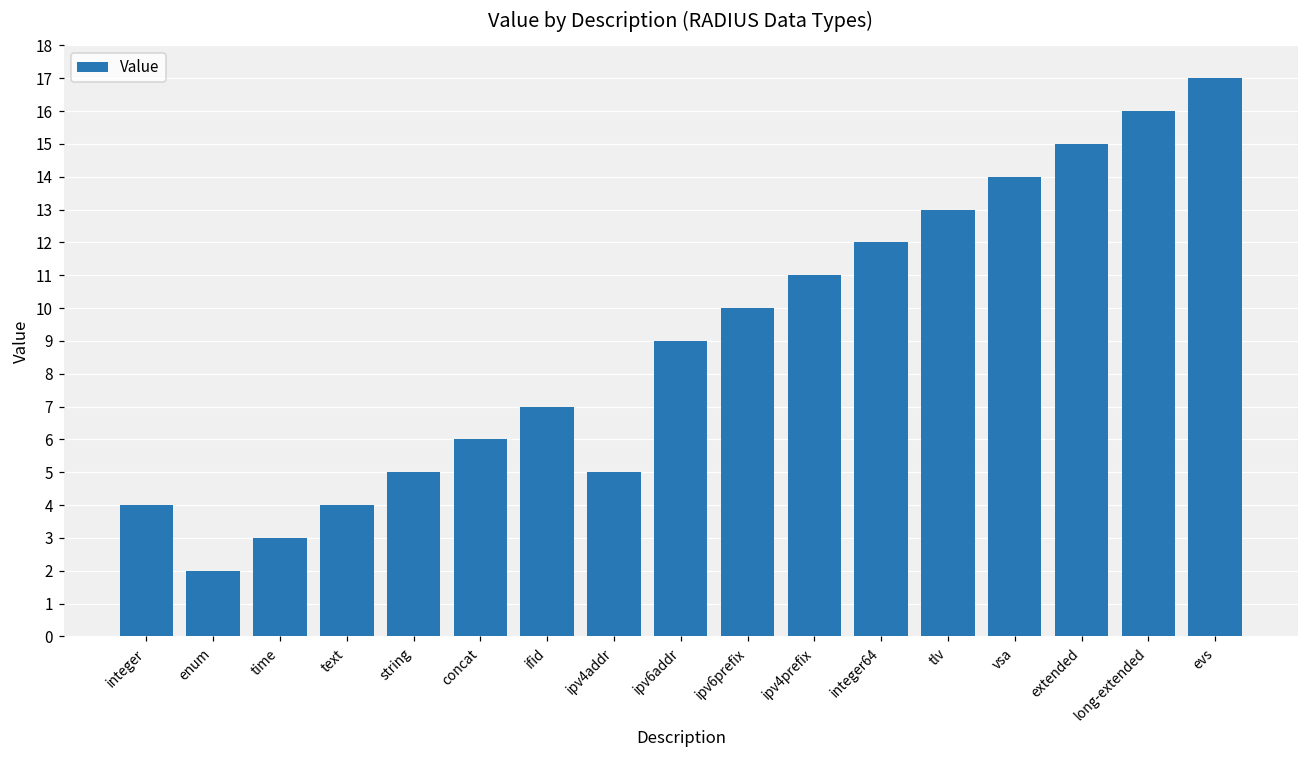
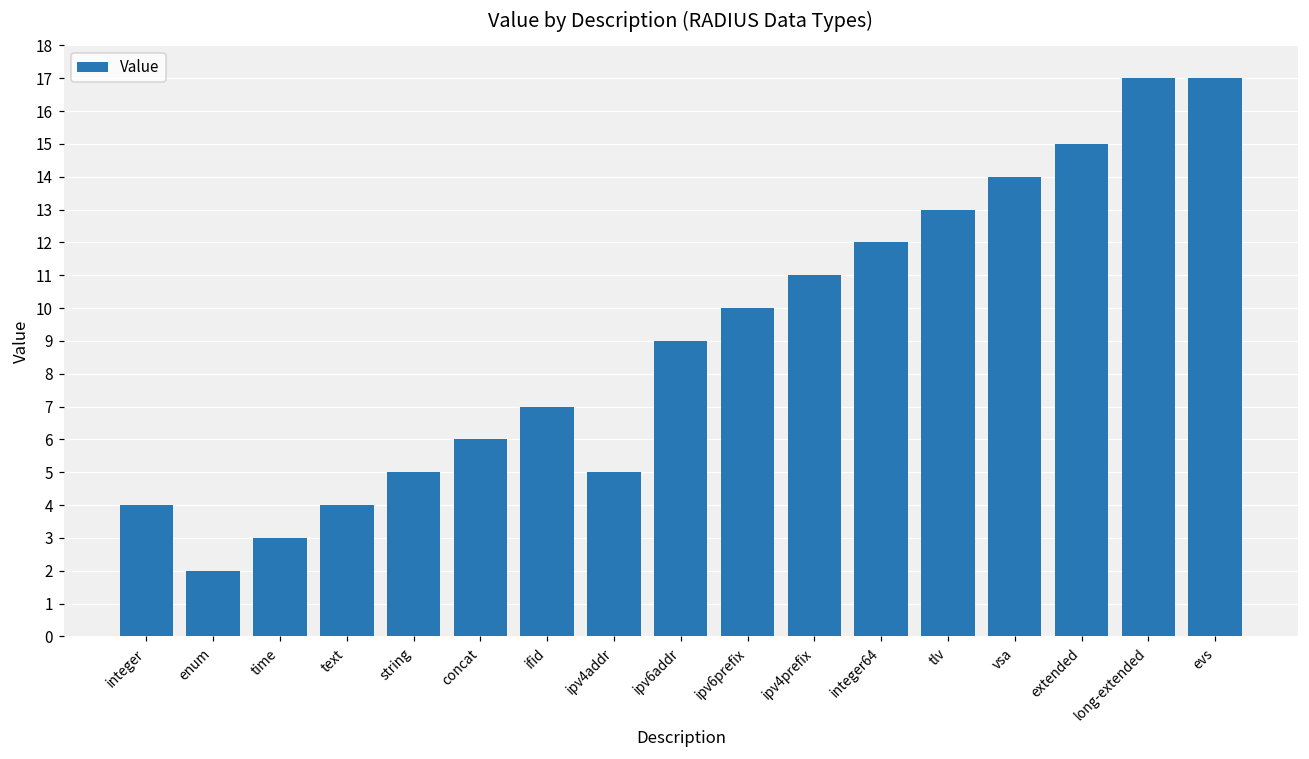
long-extended: 16 -> 17
